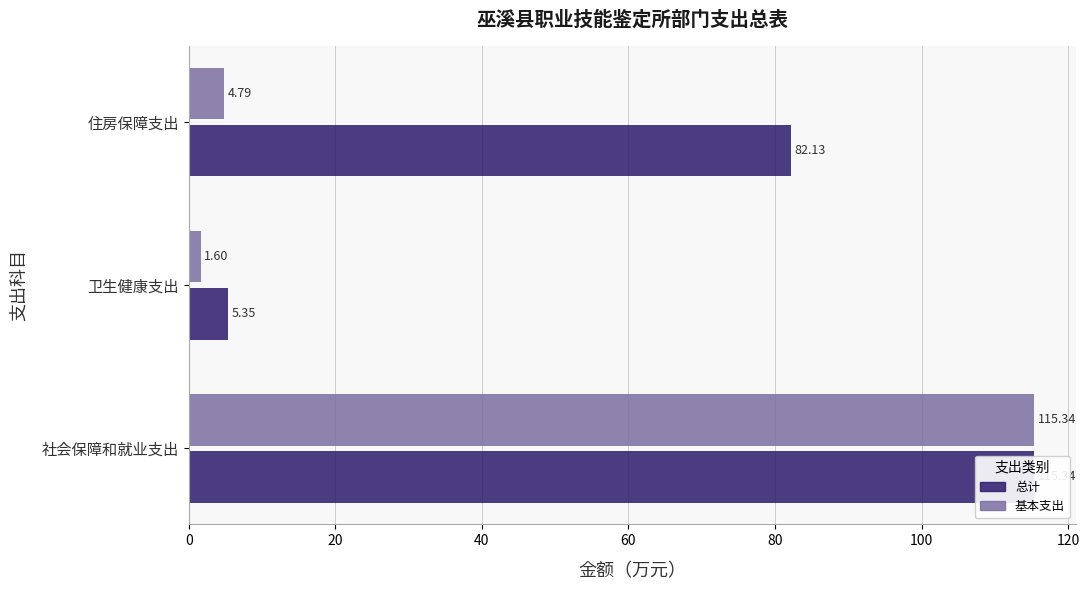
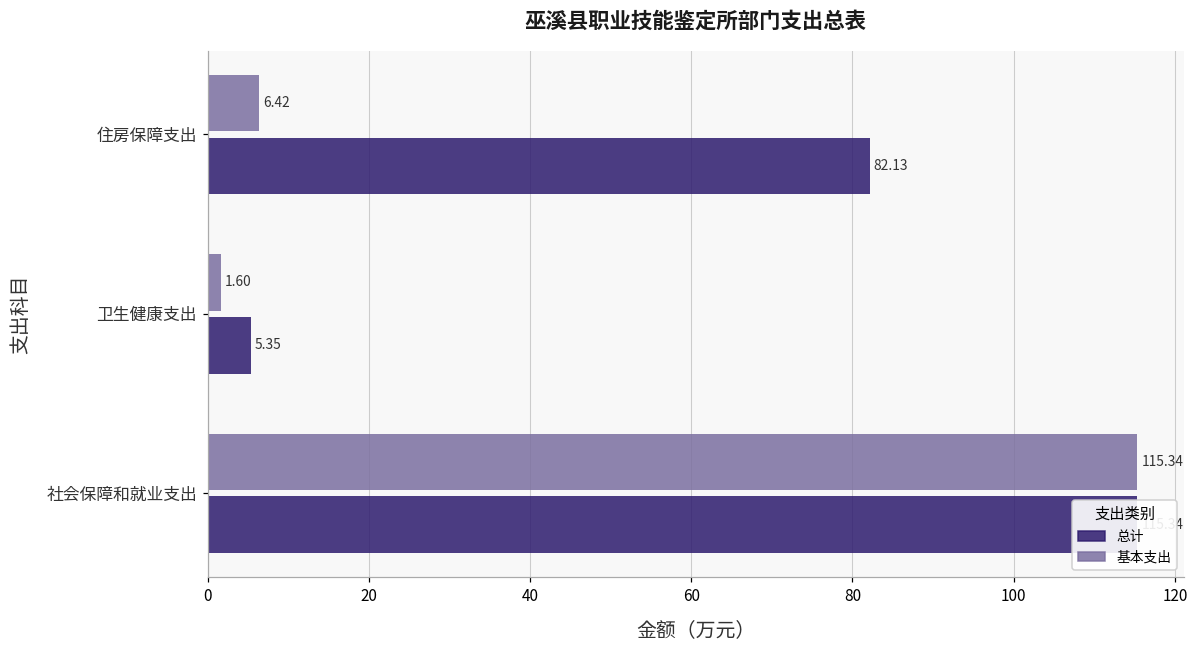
基本支出, 住房保障支出: 4.79 -> 6.42
